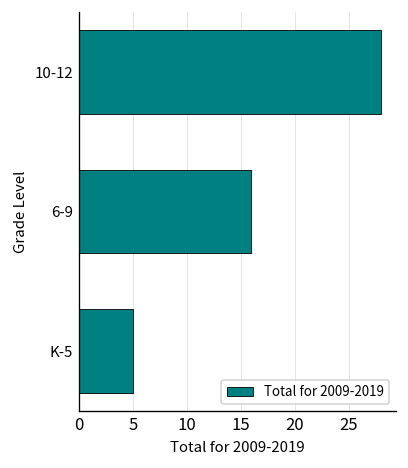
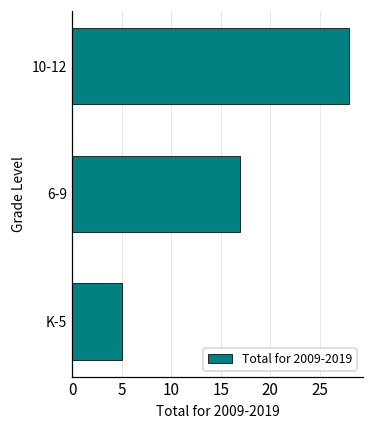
6-9: 16 -> 17
